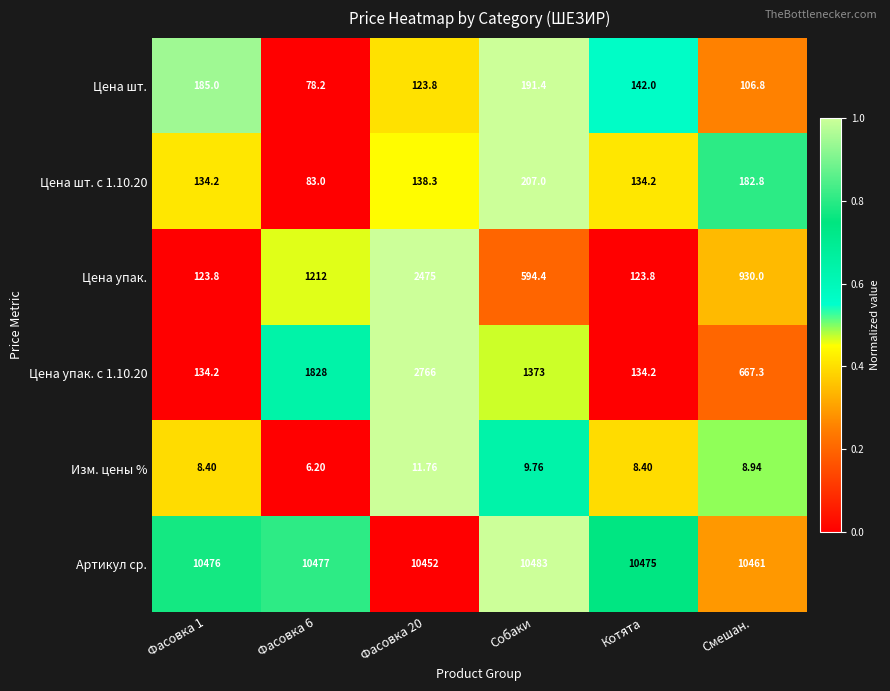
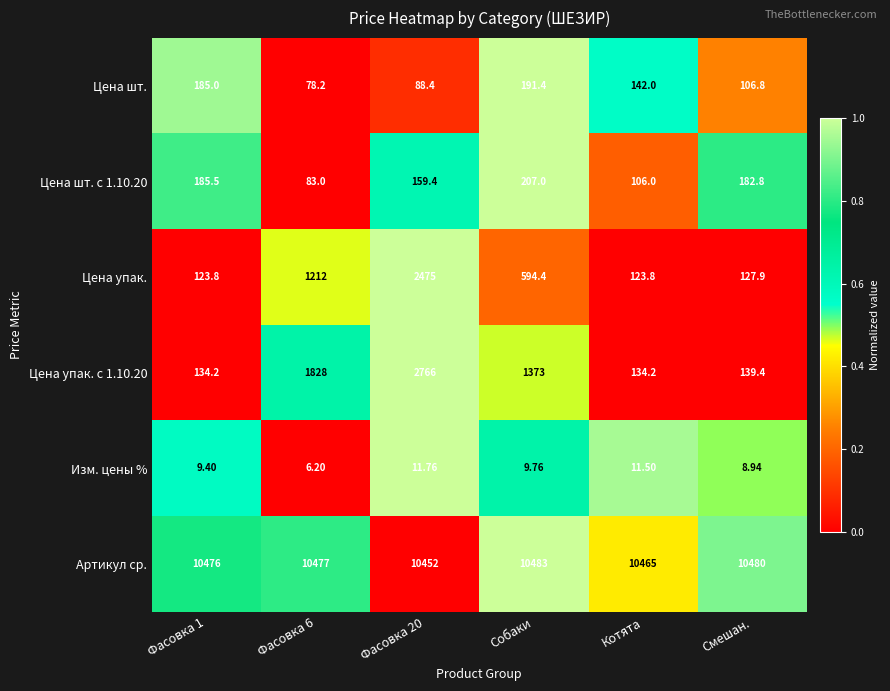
Цена шт., Фасовка 20: 123.8 -> 88.4
Цена шт. с 1.10.20, Фасовка 1: 134.2 -> 185.5
Цена шт. с 1.10.20, Фасовка 20: 138.3 -> 159.4
Цена шт. с 1.10.20, Котята: 134.2 -> 106.0
Цена упак., Смешан.: 930.0 -> 127.9
Цена упак. с 1.10.20, Смешан.: 667.3 -> 139.4
Изм. цены %, Фасовка 1: 8.40 -> 9.40
Изм. цены %, Котята: 8.40 -> 11.50
Артикул ср., Котята: 10475 -> 10465
Артикул ср., Смешан.: 10461 -> 10480
